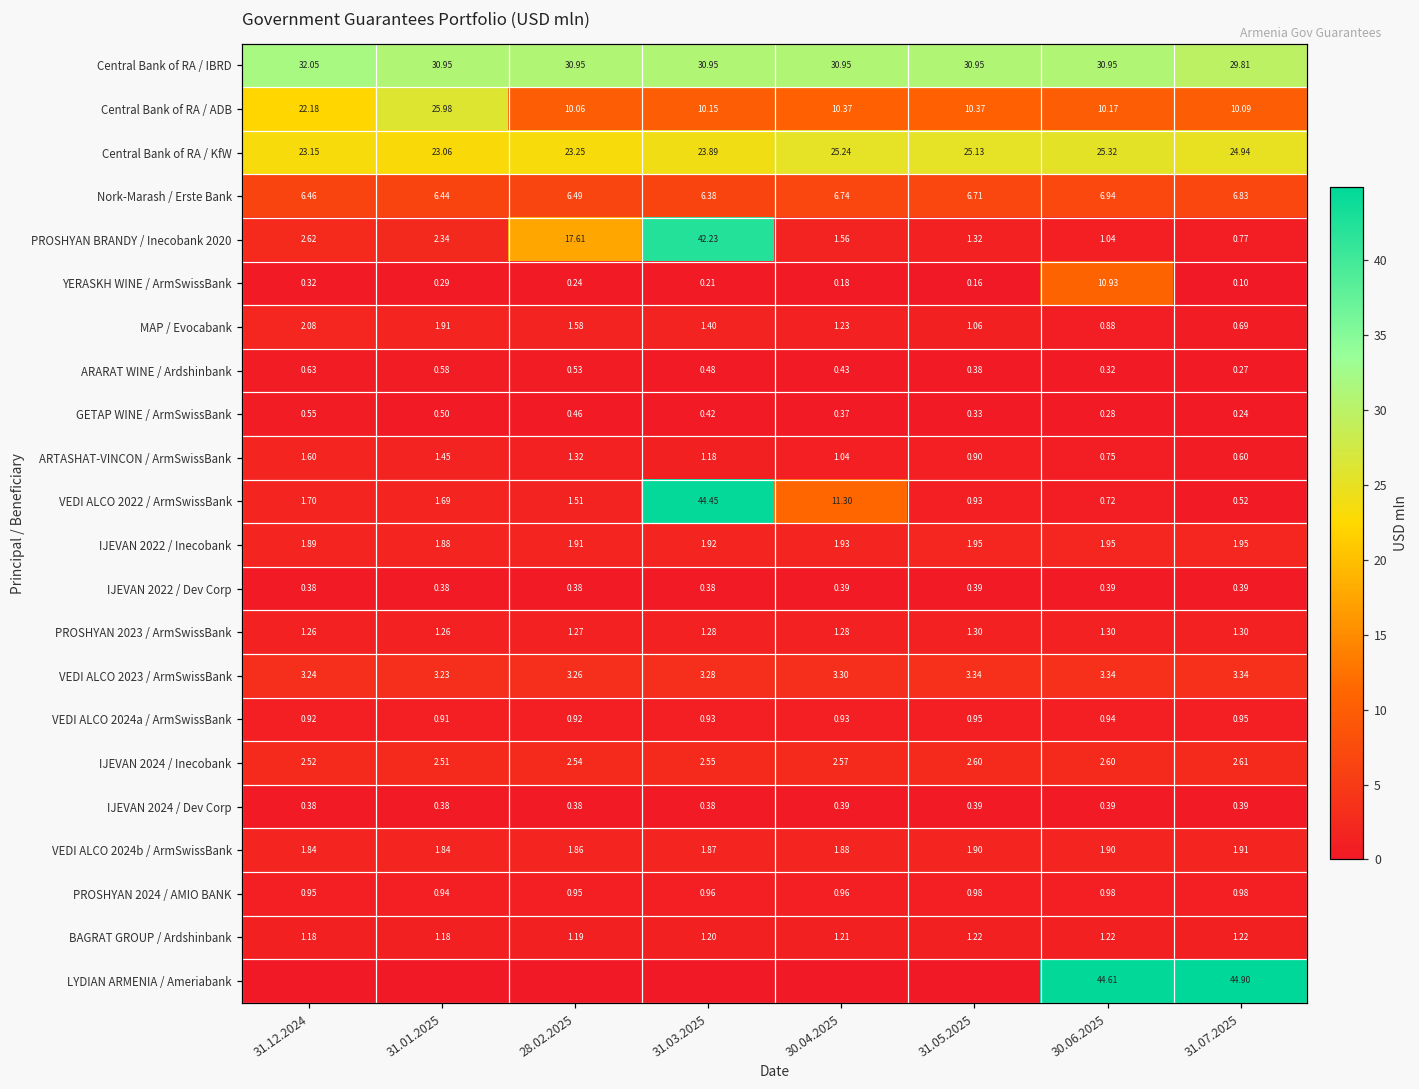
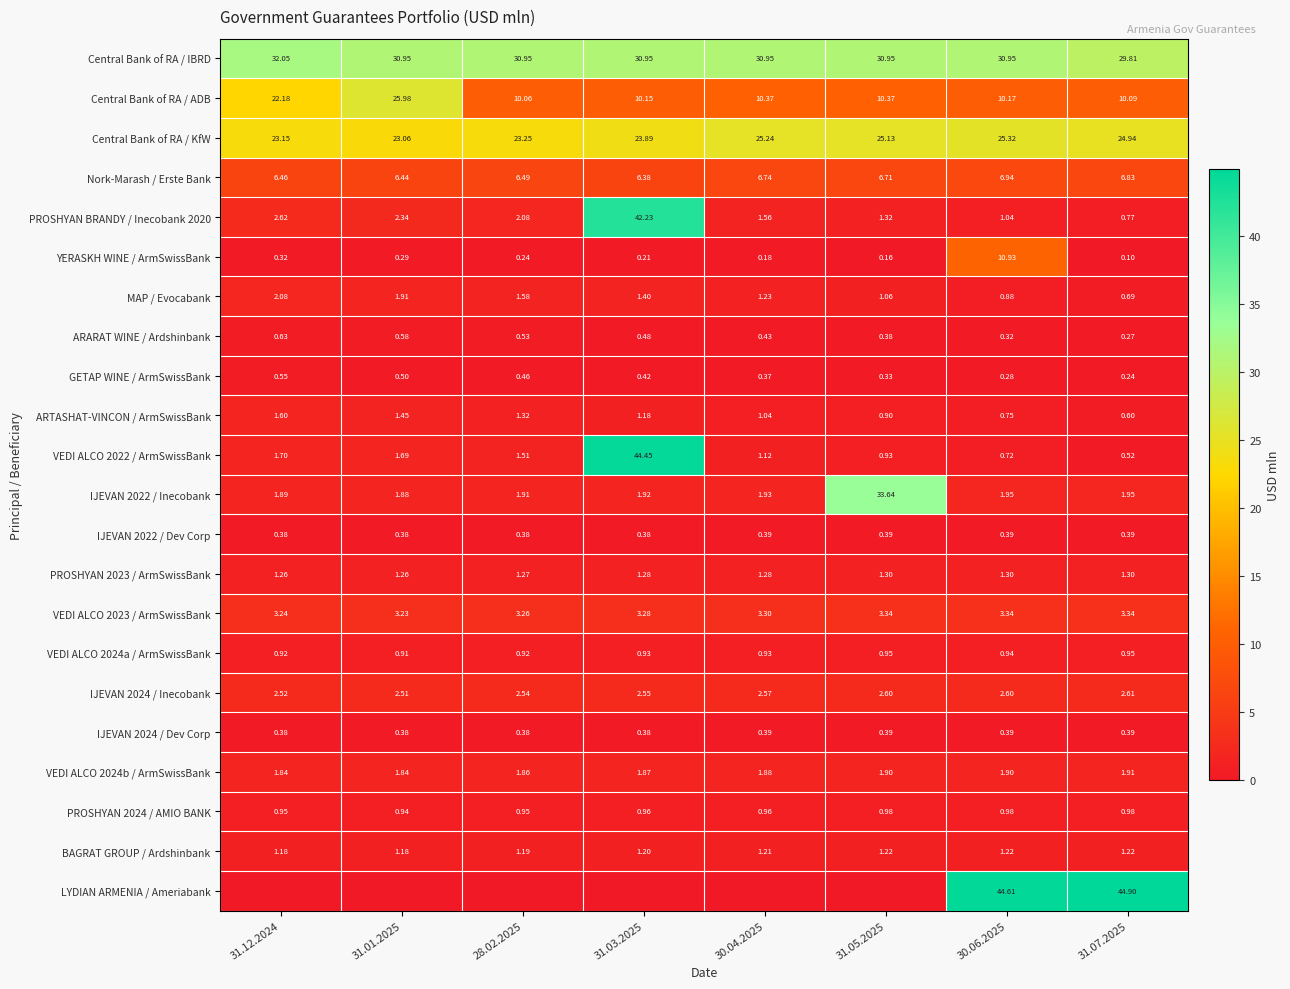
PROSHYAN BRANDY / Inecobank 2020, 28.02.2025: 17.61 -> 2.08
VEDI ALCO 2022 / ArmSwissBank, 30.04.2025: 11.30 -> 1.12
IJEVAN 2022 / Inecobank, 31.05.2025: 1.95 -> 33.64
